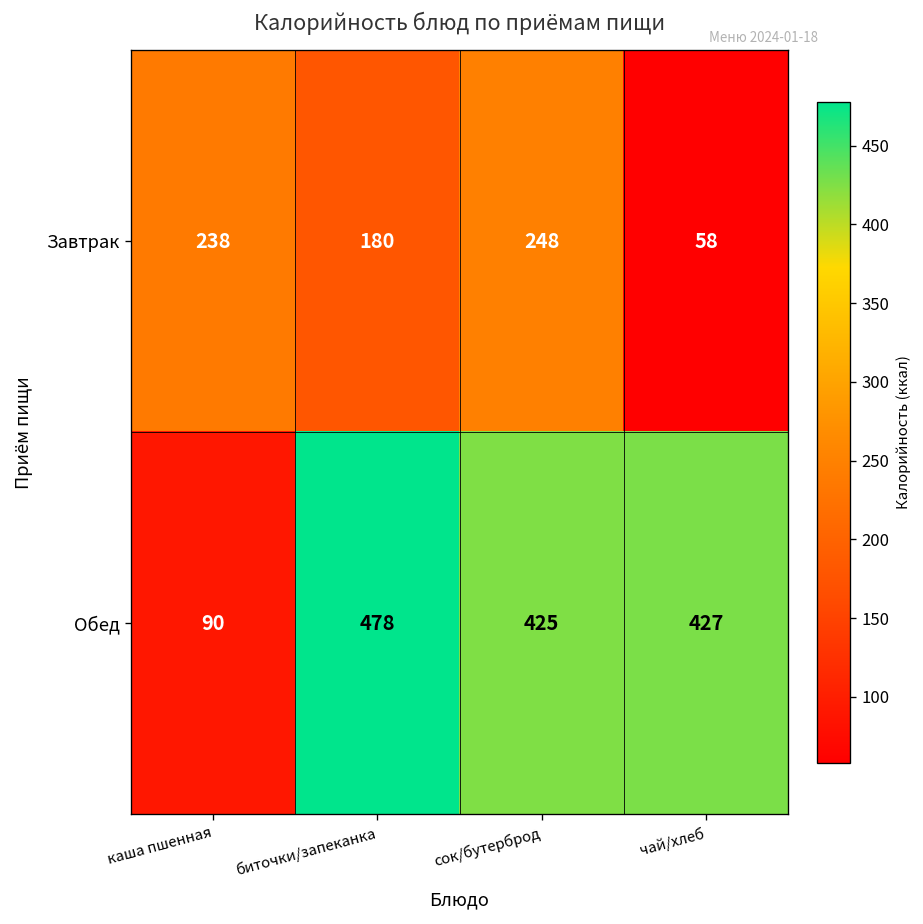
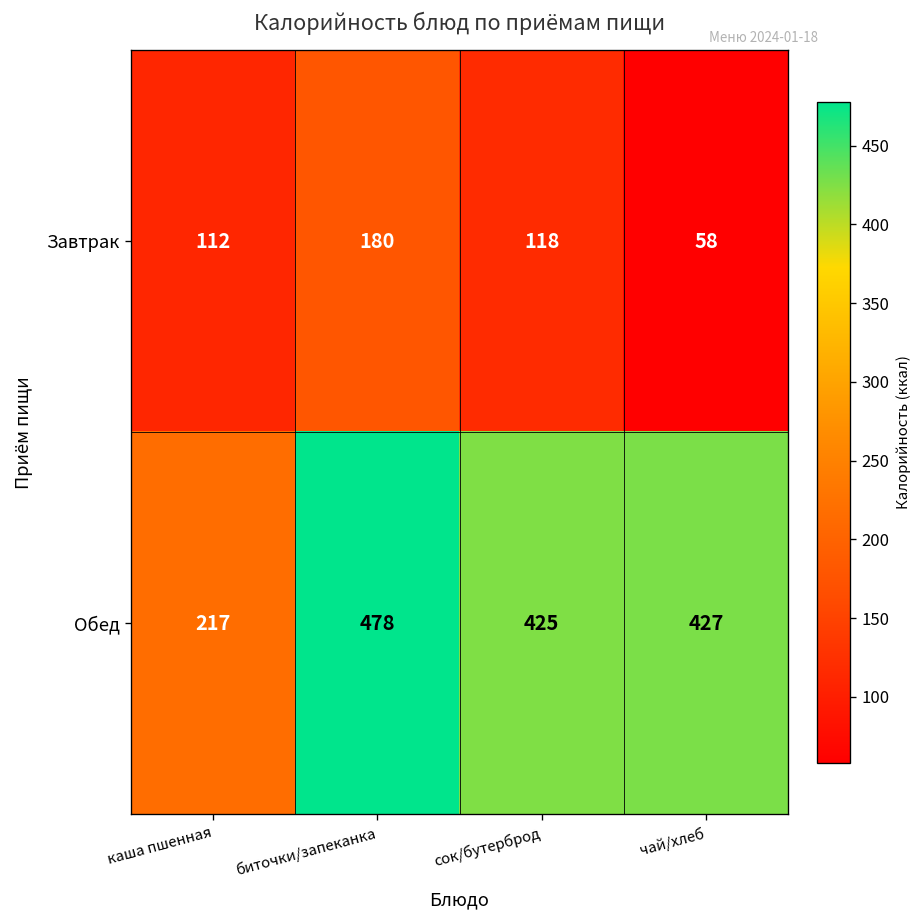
Завтрак, каша пшенная: 238 -> 112
Завтрак, сок/бутерброд: 248 -> 118
Обед, каша пшенная: 90 -> 217
